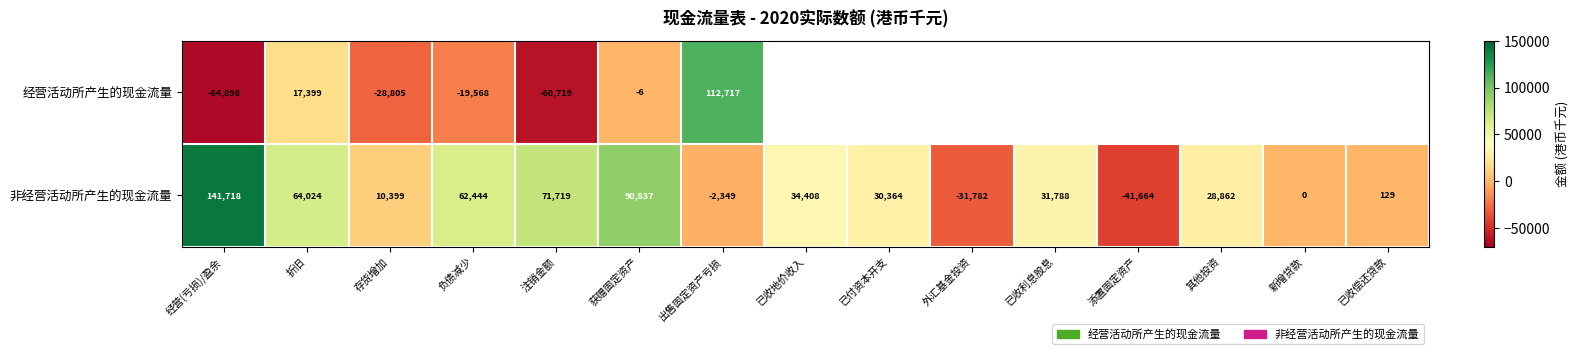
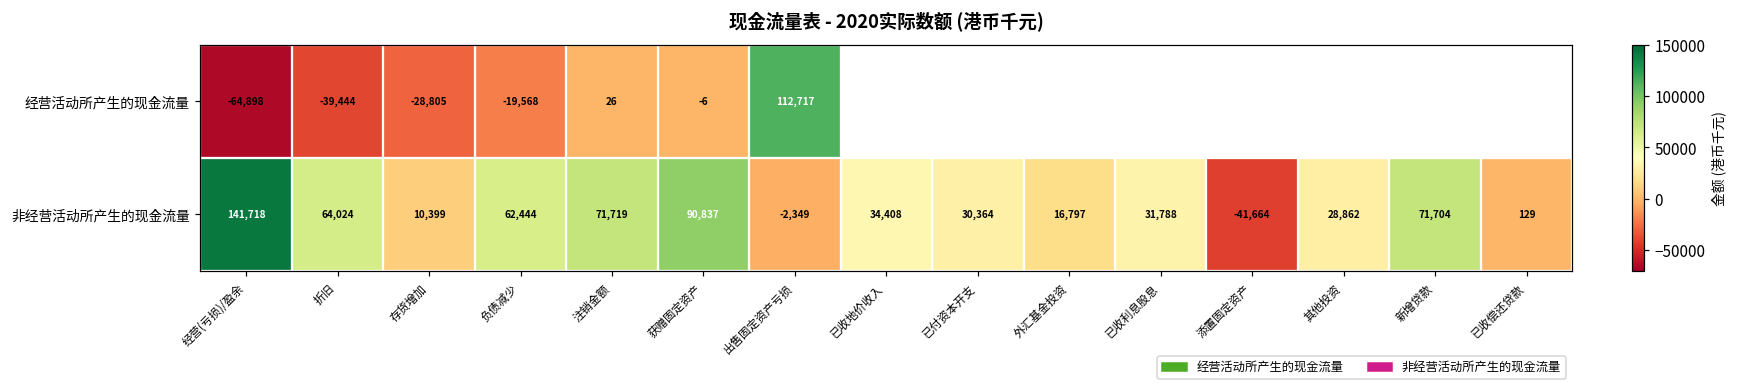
经营活动所产生的现金流量, 折旧: 17,399 -> -39,444
经营活动所产生的现金流量, 注销金额: -60,719 -> 26
非经营活动所产生的现金流量, 外汇基金投资: -31,782 -> 16,797
非经营活动所产生的现金流量, 新增贷款: 0 -> 71,704
